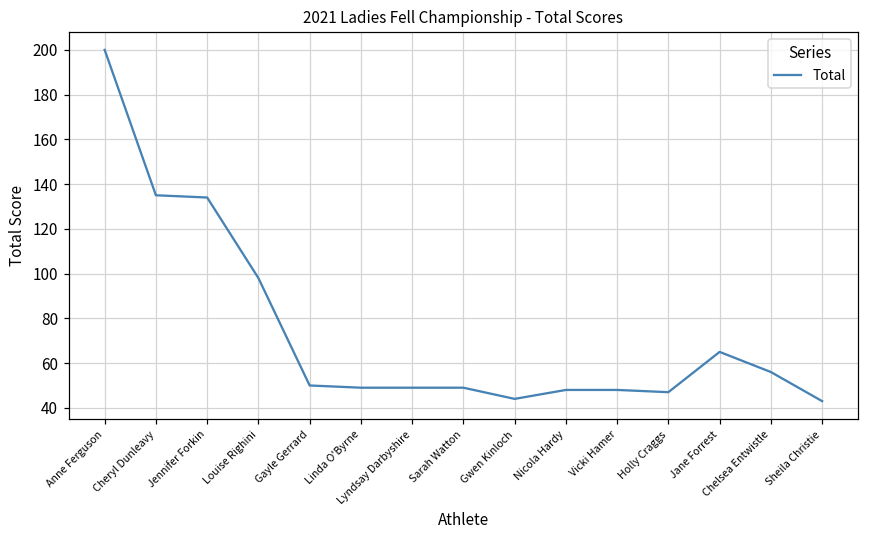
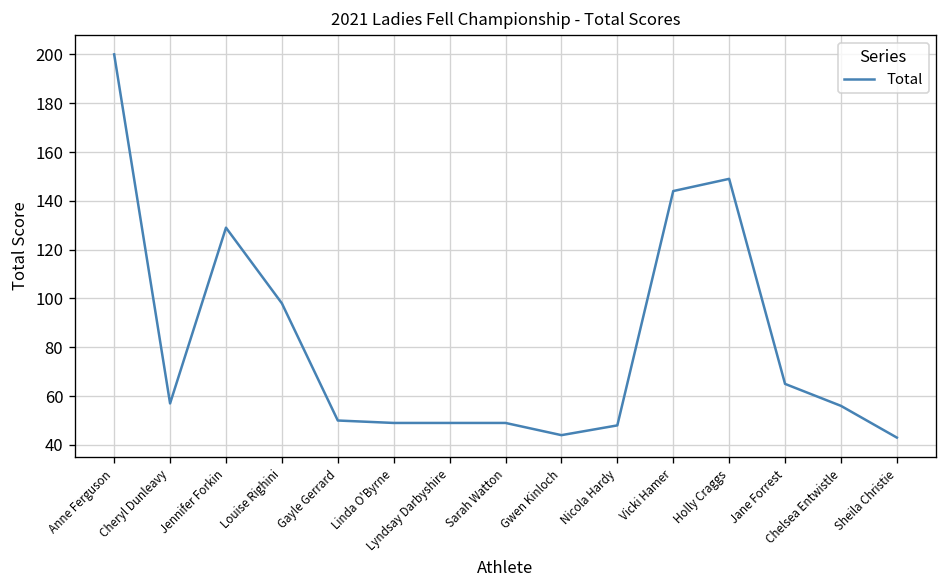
Cheryl Dunleavy: 135 -> 57
Jennifer Forkin: 134 -> 129
Vicki Hamer: 48 -> 144
Holly Craggs: 47 -> 149
